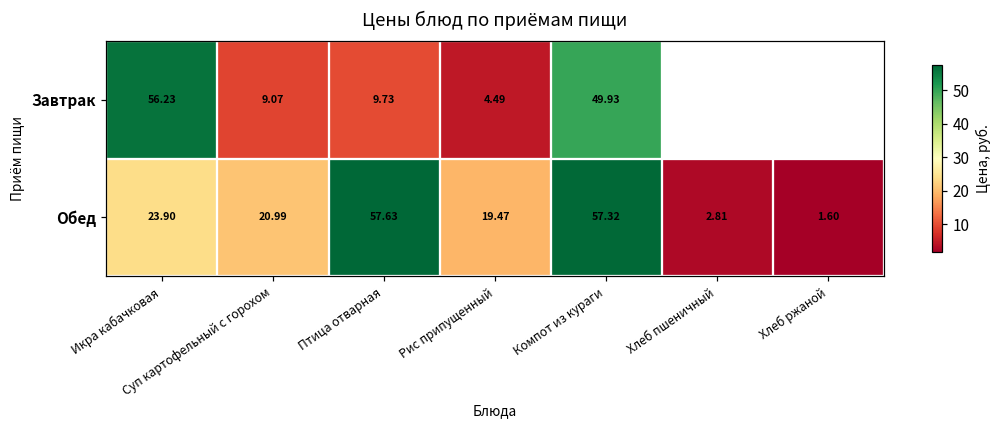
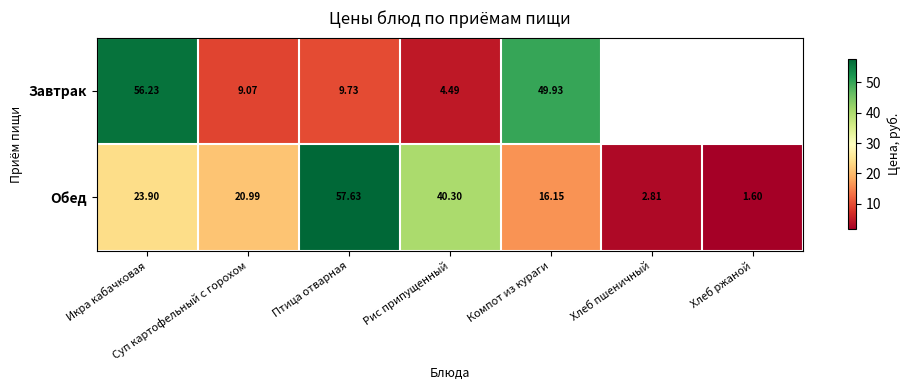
Обед, Рис припущенный: 19.47 -> 40.30
Обед, Компот из кураги: 57.32 -> 16.15
